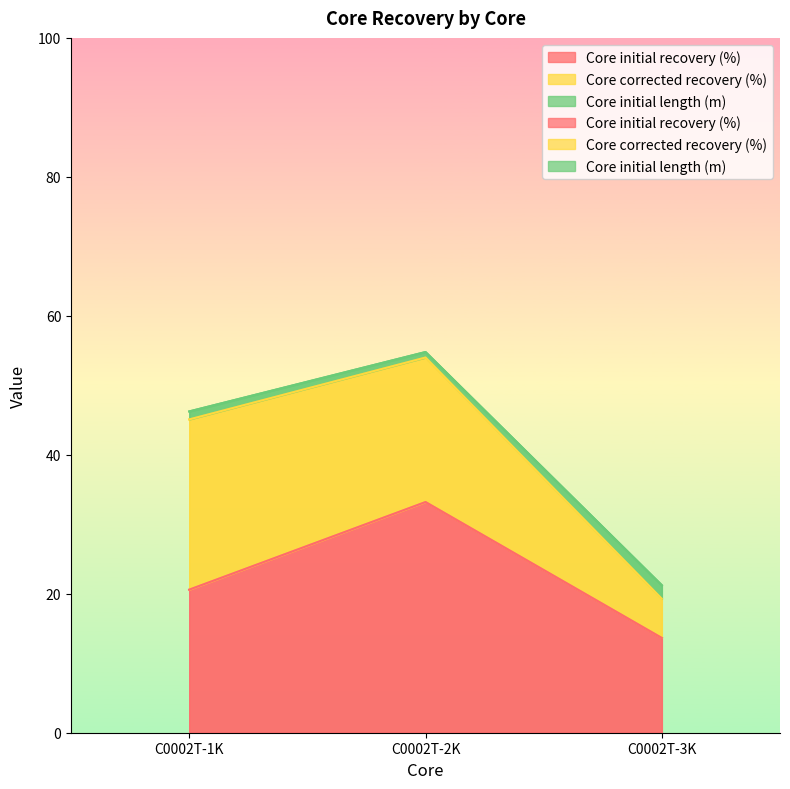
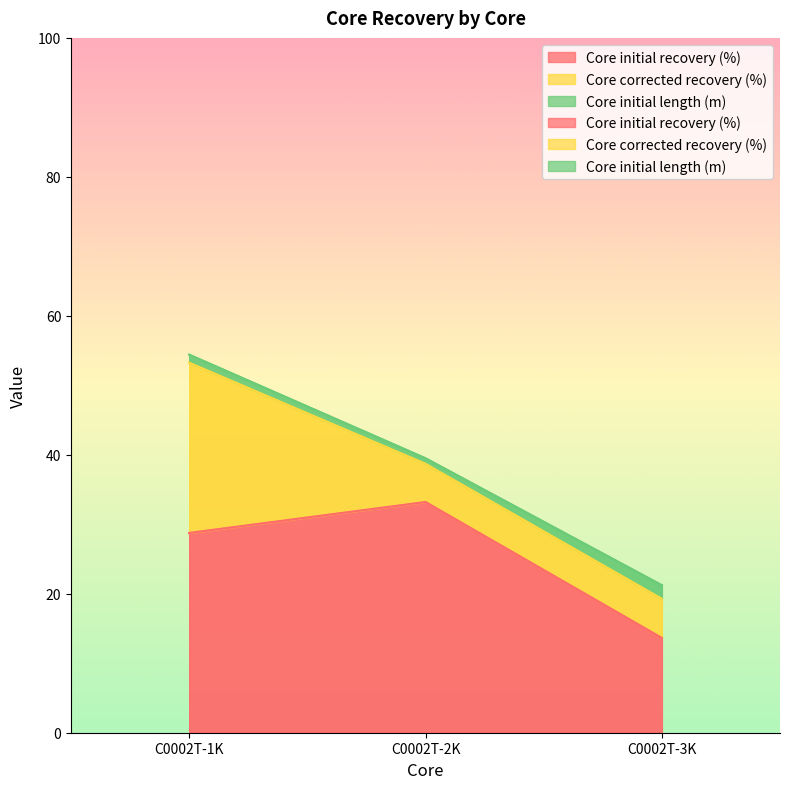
Core initial recovery (%), C0002T-1K: 21 -> 29
Core corrected recovery (%), C0002T-2K: 21 -> 6
